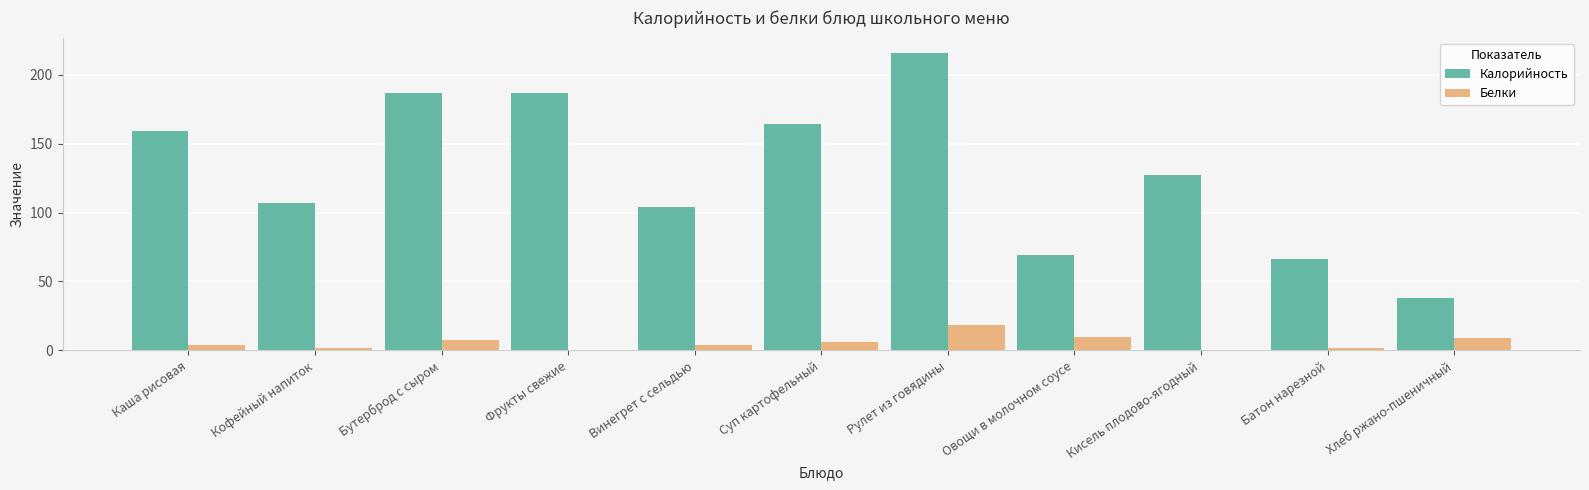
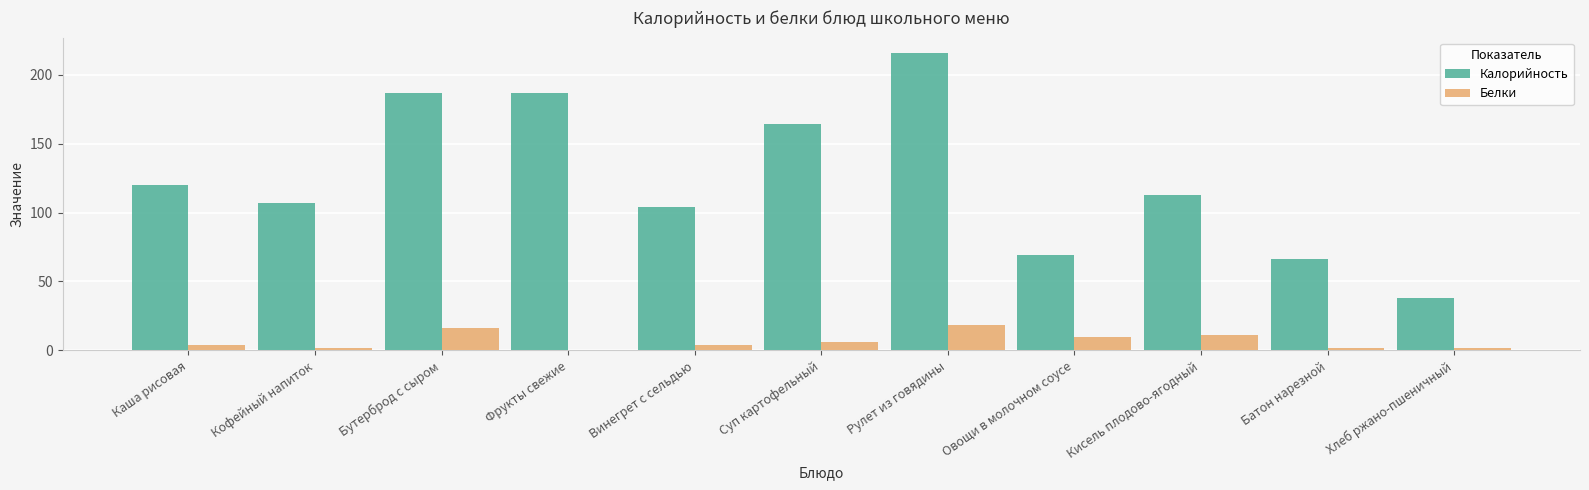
Калорийность, Каша рисовая: 159 -> 120
Белки, Бутерброд с сыром: 8 -> 16
Калорийность, Кисель плодово-ягодный: 127 -> 113
Белки, Кисель плодово-ягодный: 0 -> 11
Белки, Хлеб ржано-пшеничный: 9 -> 2
